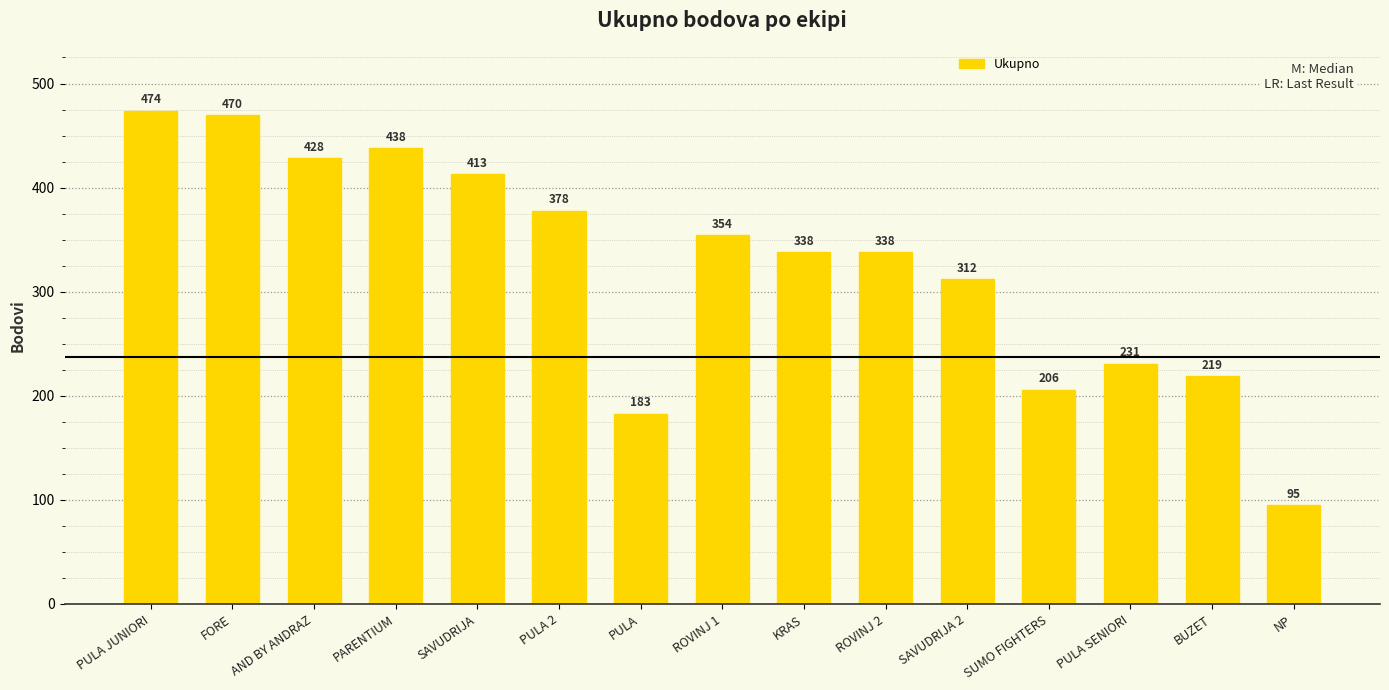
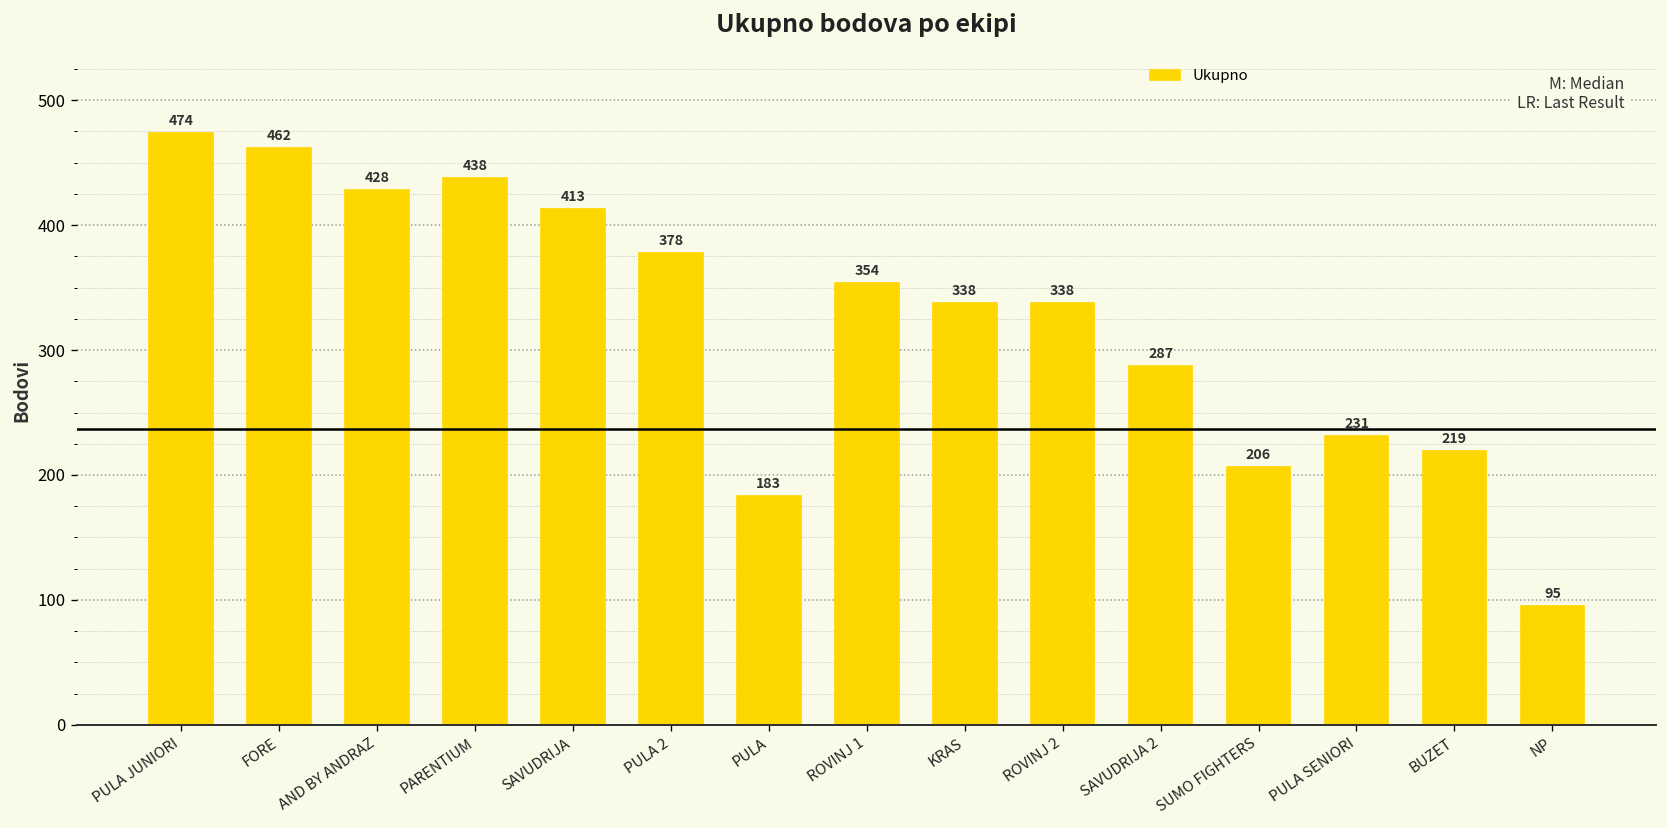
FORE: 470 -> 462
SAVUDRIJA 2: 312 -> 287
